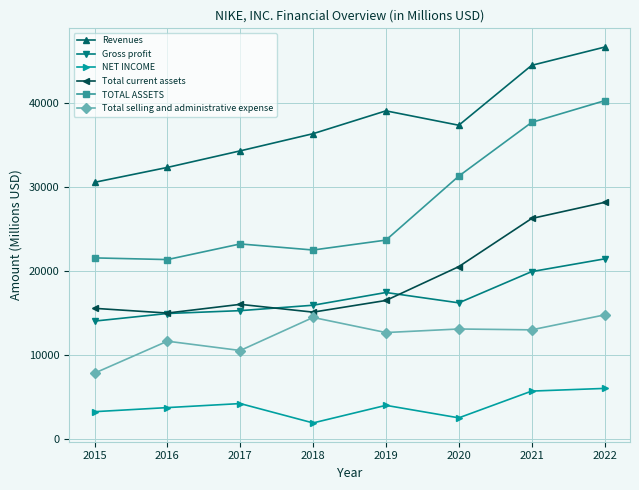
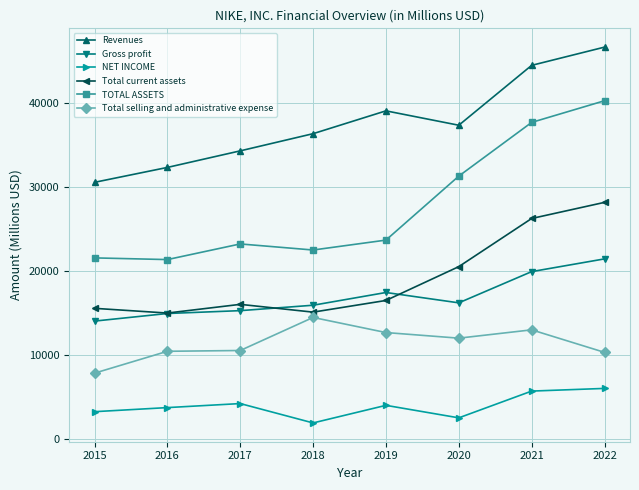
Total selling and administrative expense, 2016: 12000 -> 10000
Total selling and administrative expense, 2020: 13000 -> 12000
Total selling and administrative expense, 2022: 15000 -> 10000
